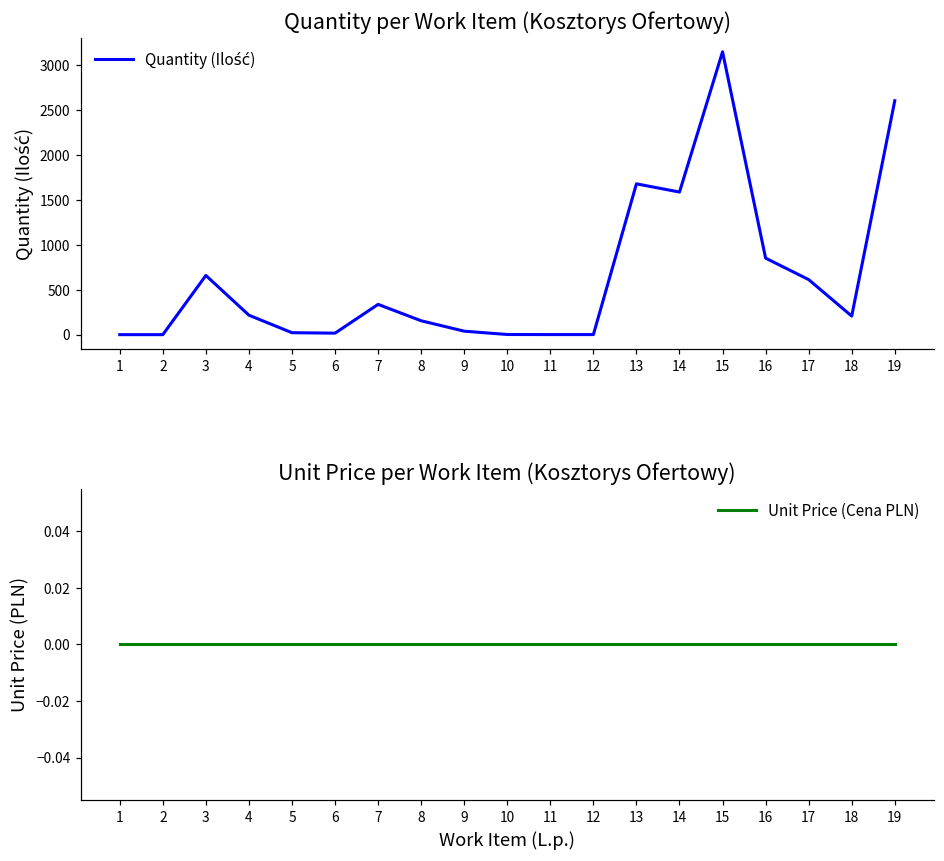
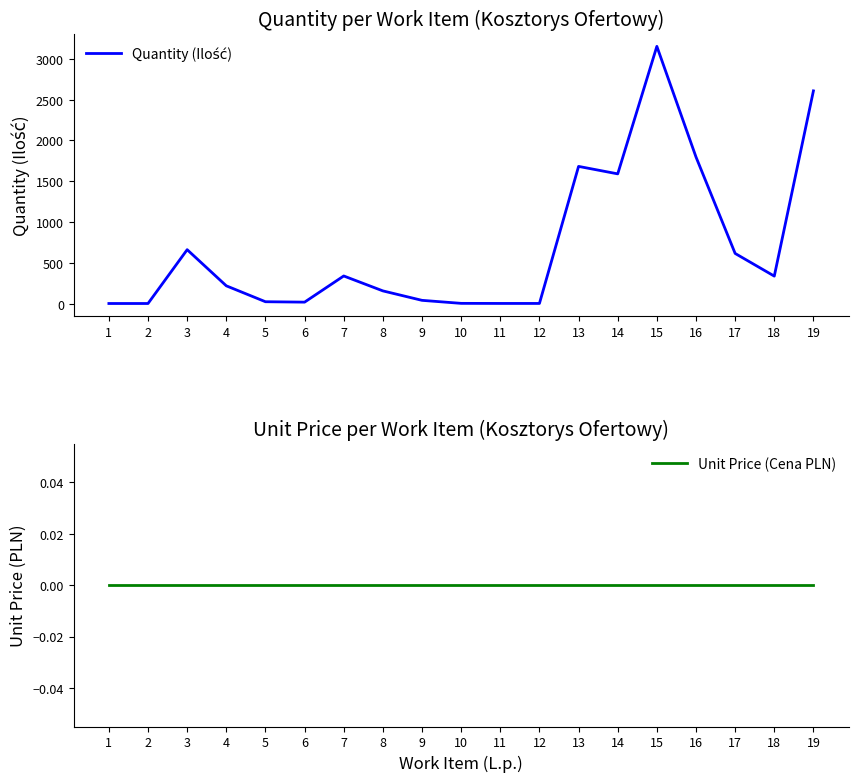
Quantity per Work Item (Kosztorys Ofertowy), 16: 900 -> 1800
Quantity per Work Item (Kosztorys Ofertowy), 18: 200 -> 300
